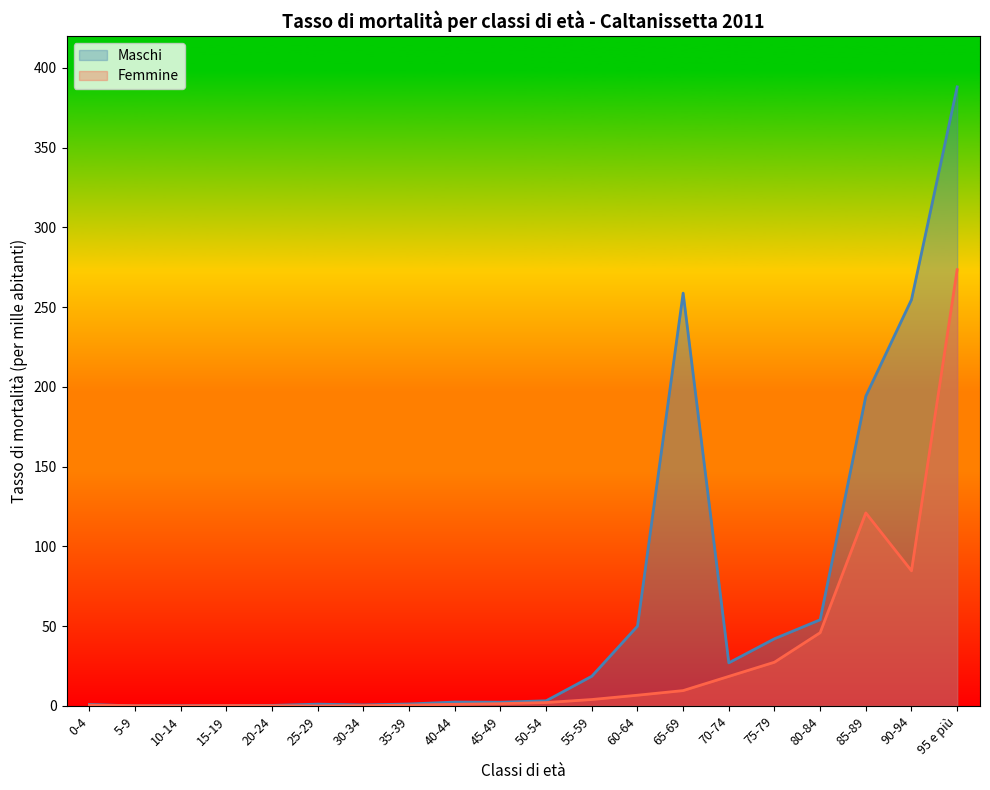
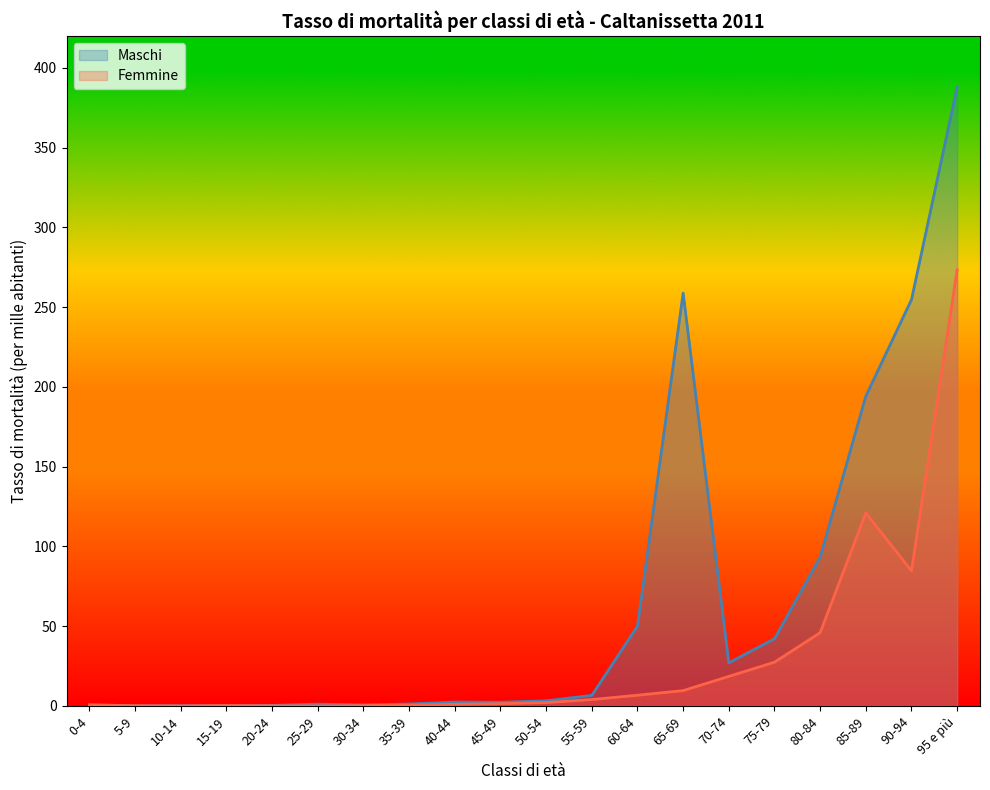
Maschi, 55-59: 19 -> 7
Maschi, 80-84: 54 -> 93
